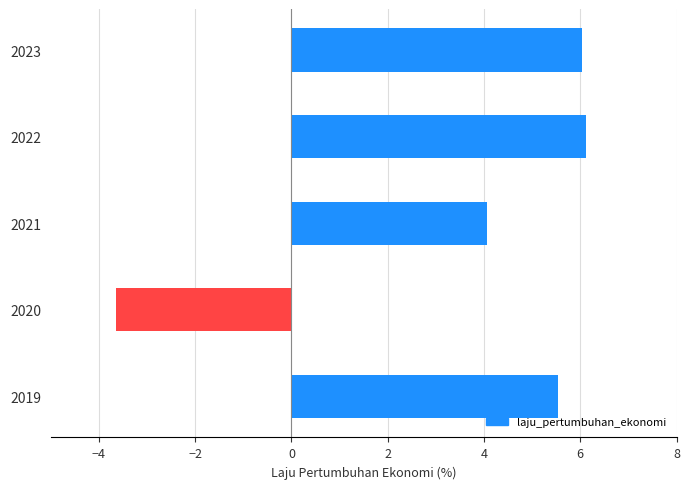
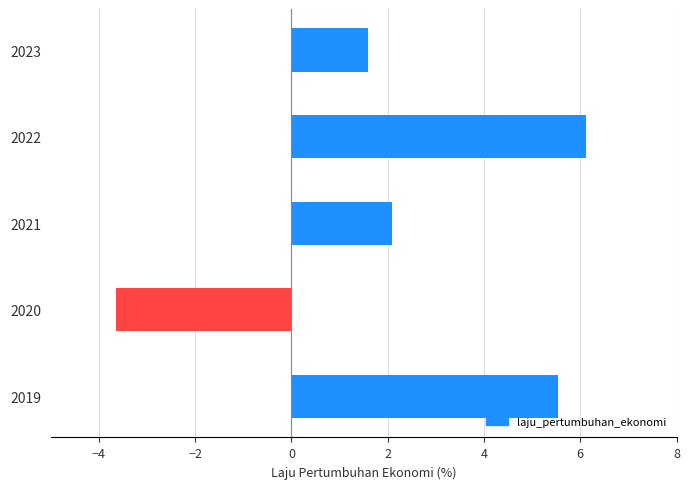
2023: 6.0 -> 1.6
2021: 4.1 -> 2.1
